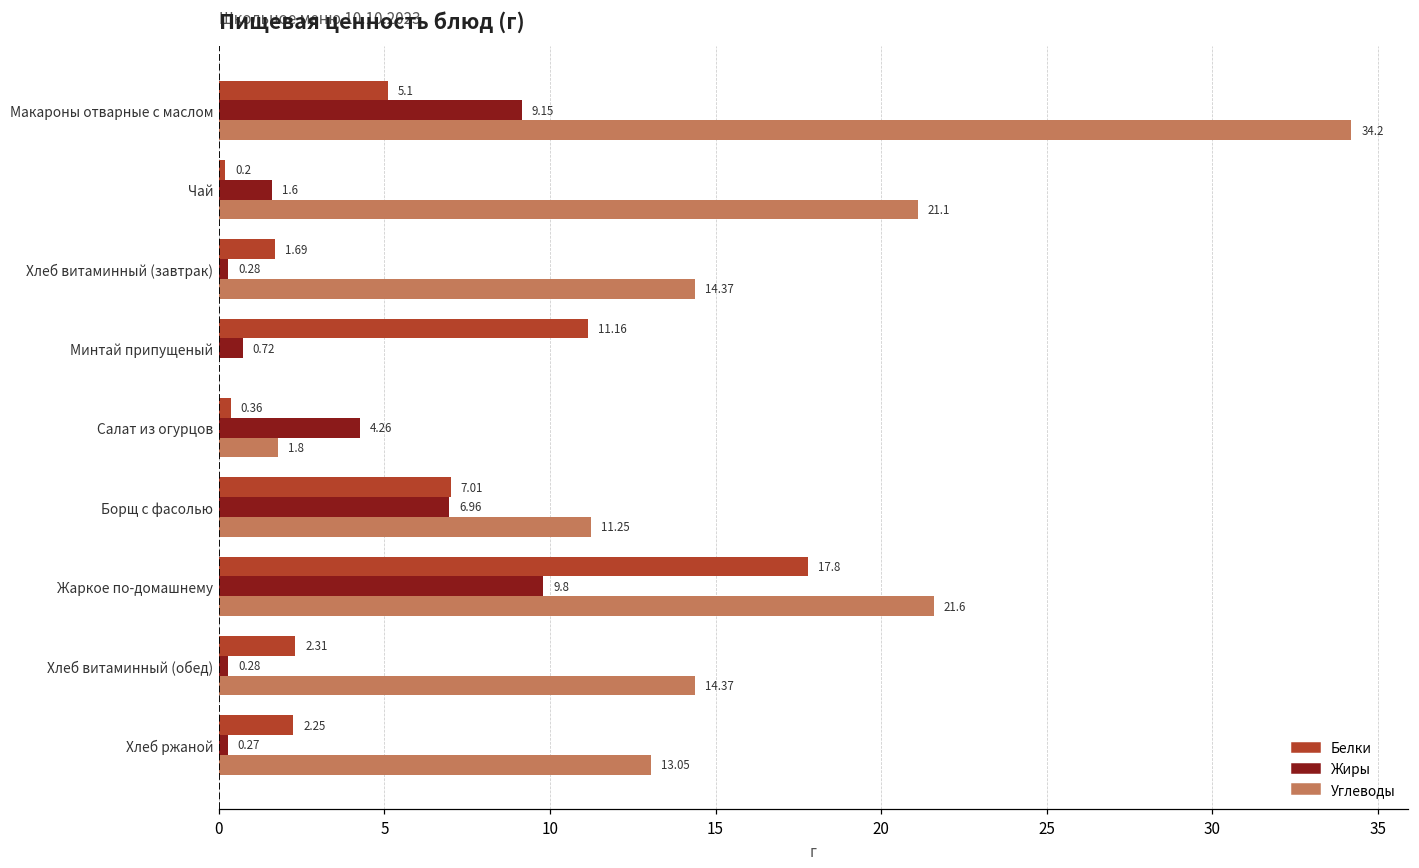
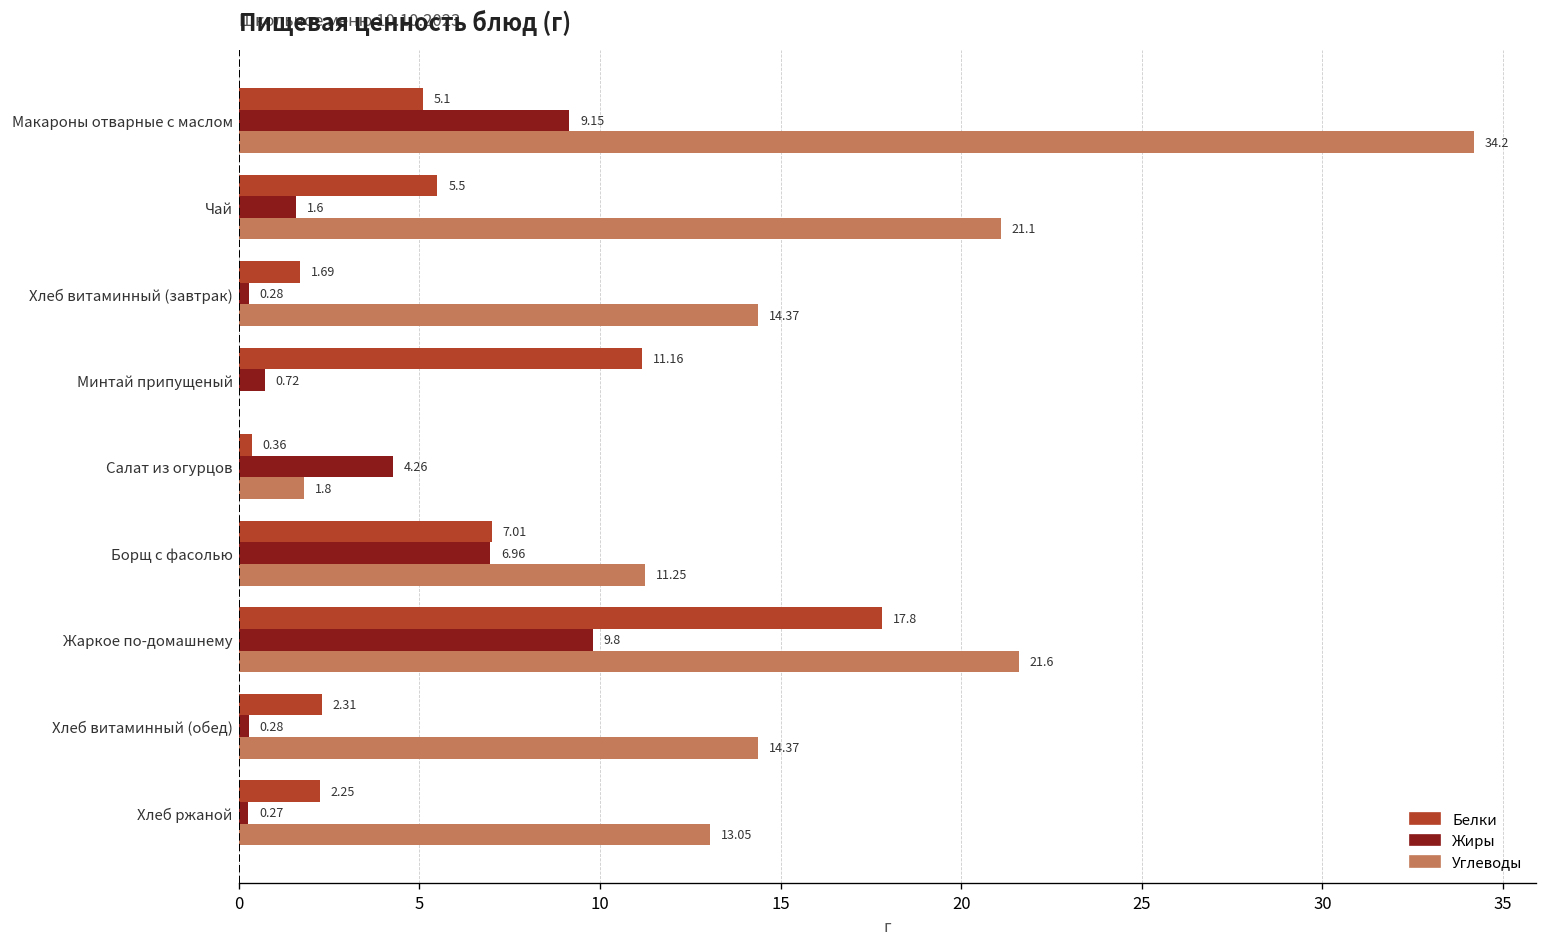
Белки, Чай: 0.2 -> 5.5
